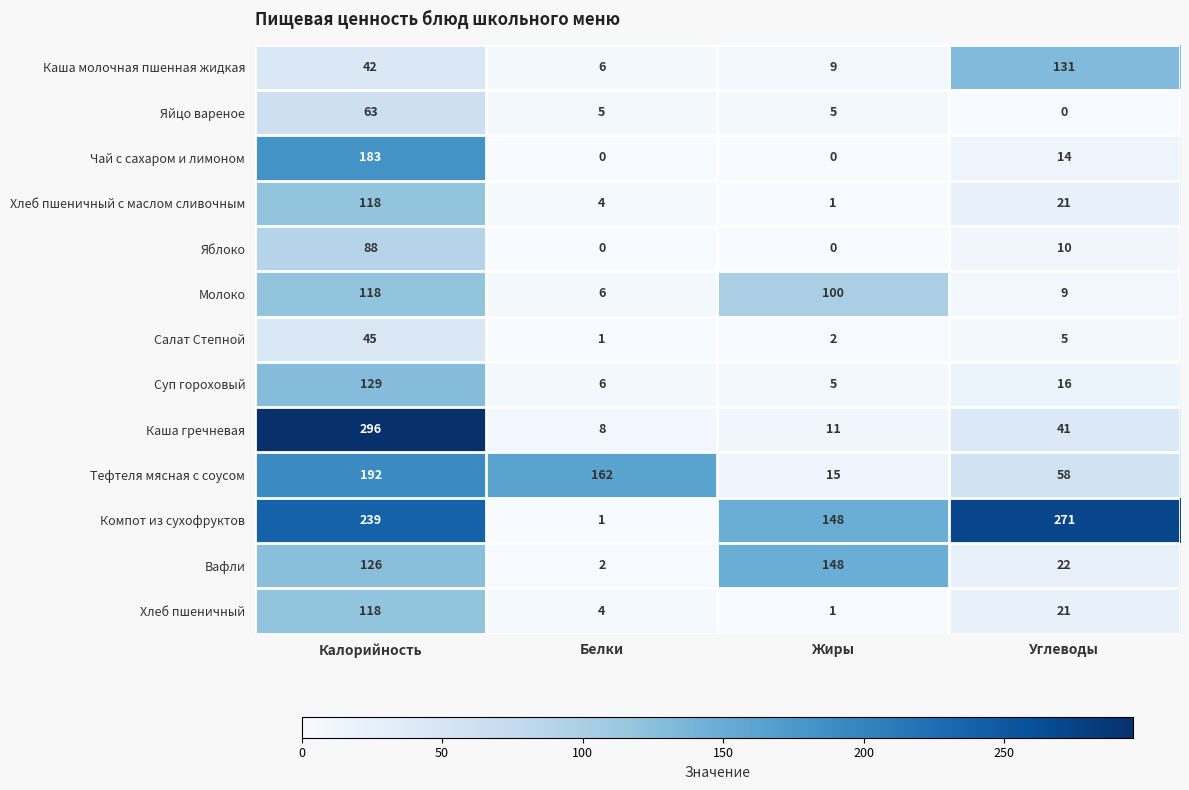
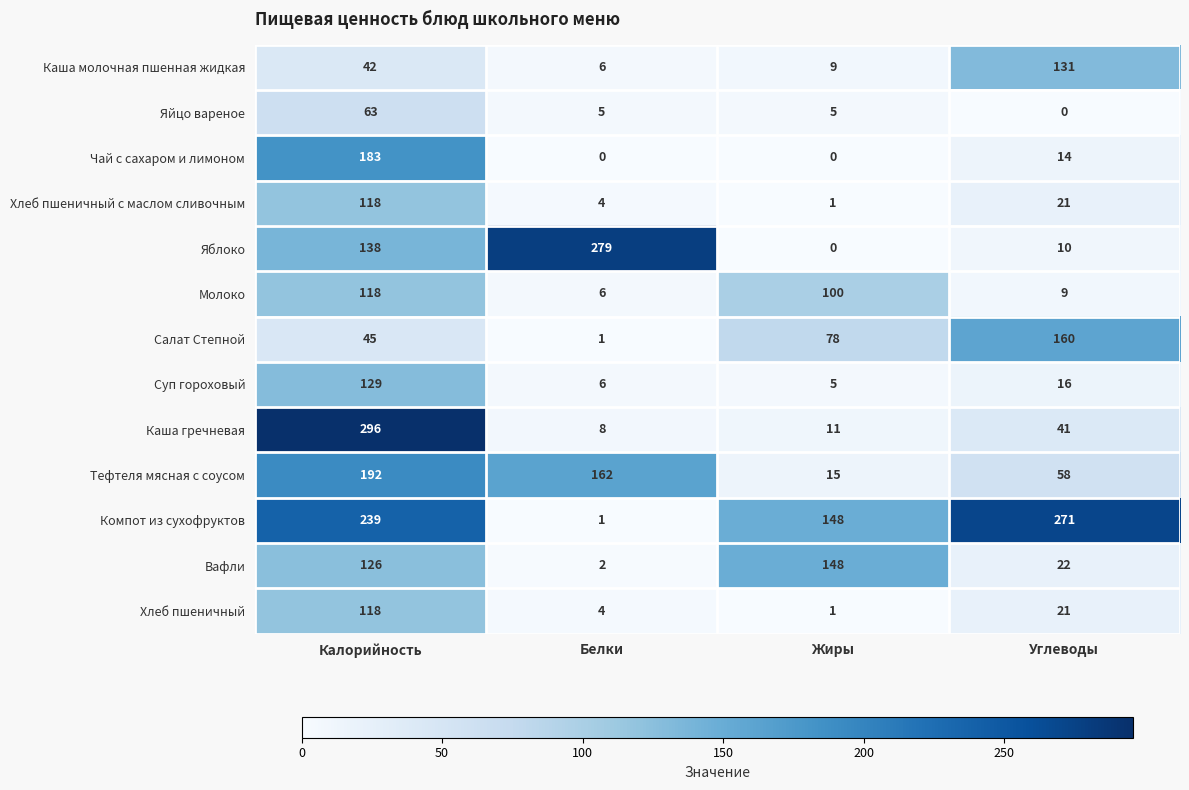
Яблоко, Калорийность: 88 -> 138
Яблоко, Белки: 0 -> 279
Салат Степной, Жиры: 2 -> 78
Салат Степной, Углеводы: 5 -> 160
